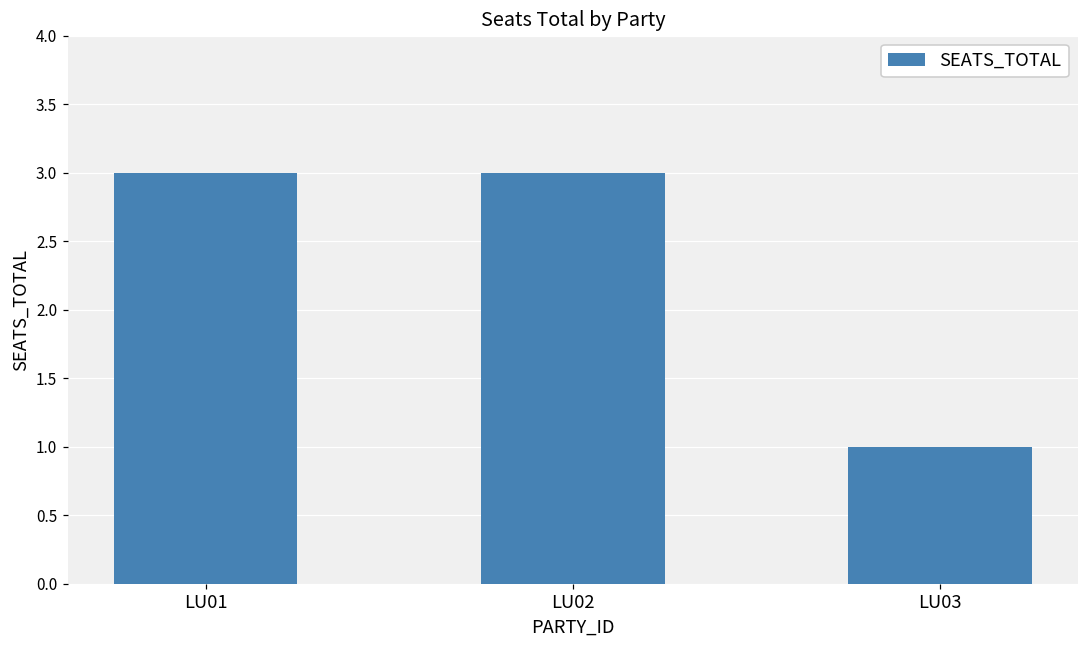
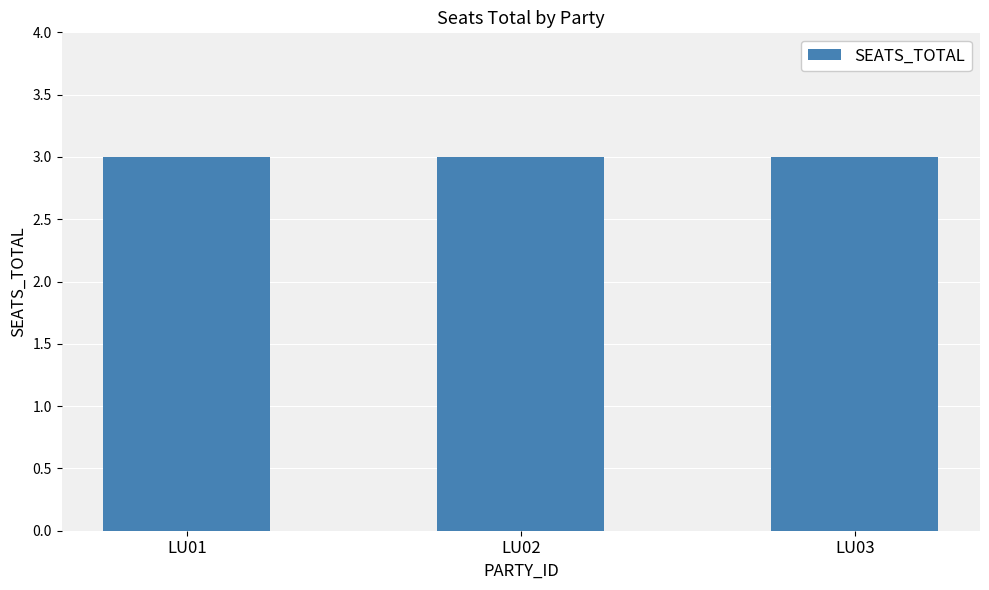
LU03: 1 -> 3
